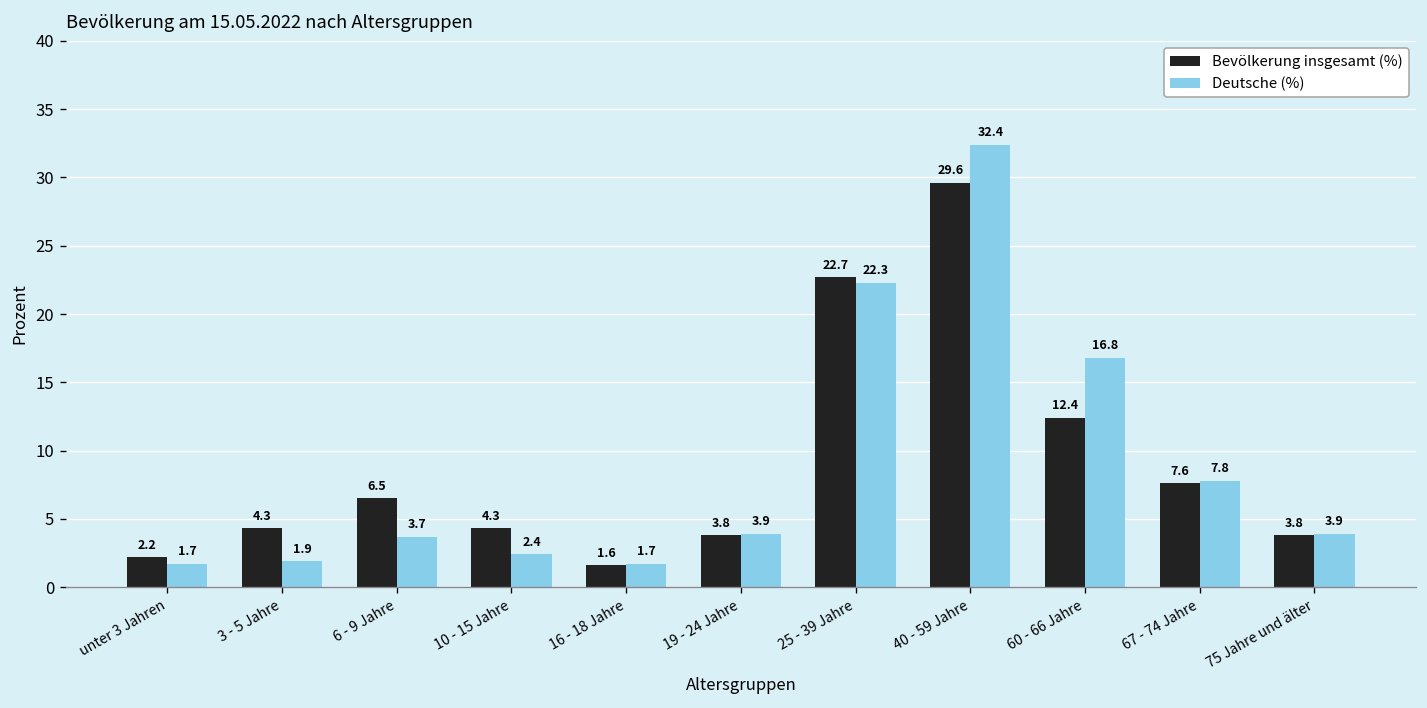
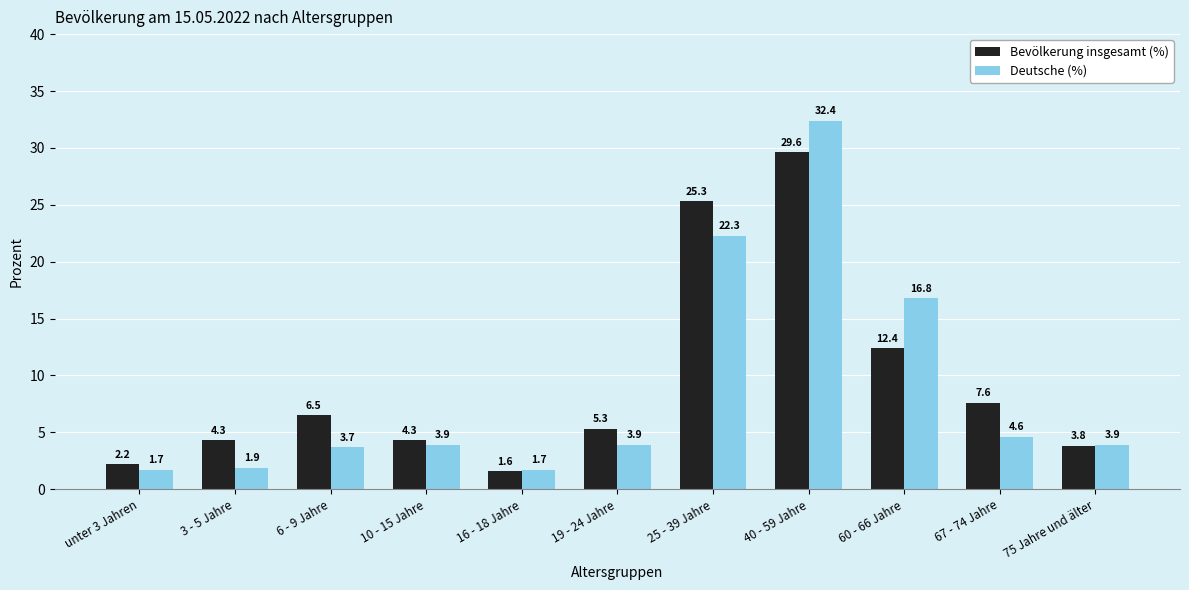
Deutsche (%), 10 - 15 Jahre: 2.4 -> 3.9
Bevölkerung insgesamt (%), 19 - 24 Jahre: 3.8 -> 5.3
Bevölkerung insgesamt (%), 25 - 39 Jahre: 22.7 -> 25.3
Deutsche (%), 67 - 74 Jahre: 7.8 -> 4.6
